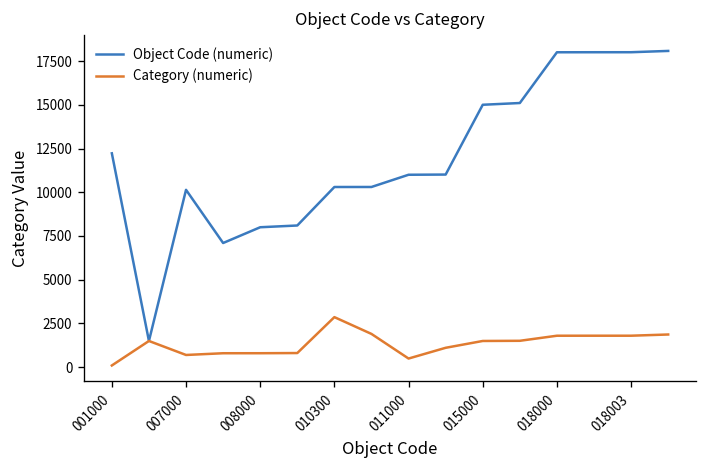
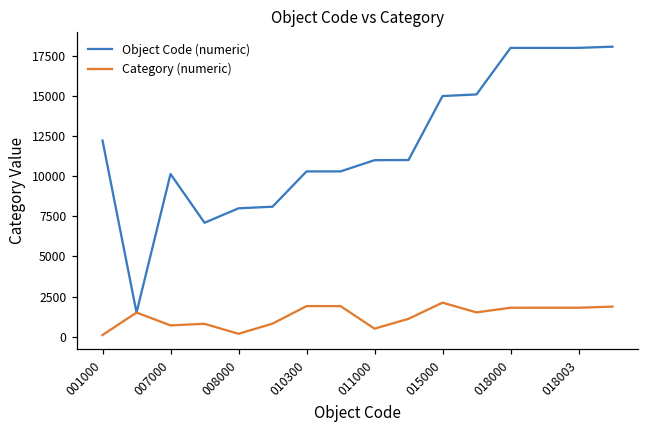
Category (numeric), 008000: 800 -> 200
Category (numeric), 010300: 2900 -> 1900
Category (numeric), 015000: 1500 -> 2100
